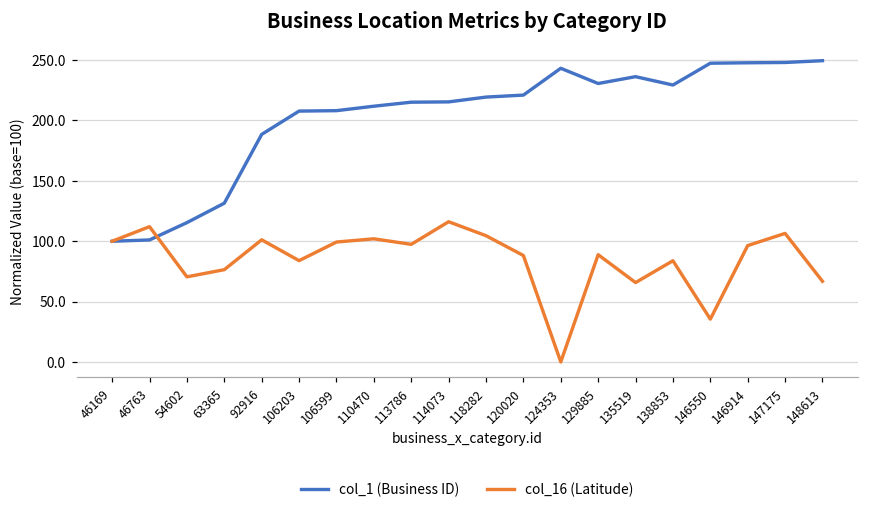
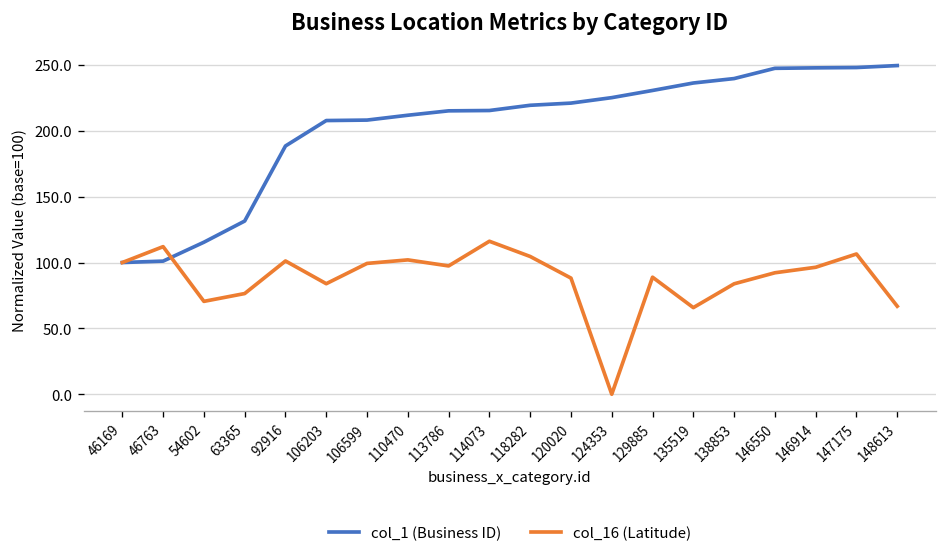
col_1 (Business ID), 124353: 243 -> 225
col_1 (Business ID), 138853: 229 -> 240
col_16 (Latitude), 146550: 35 -> 92
